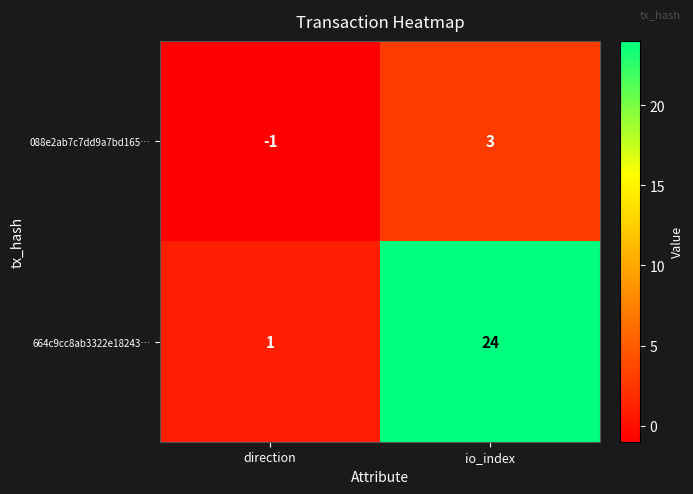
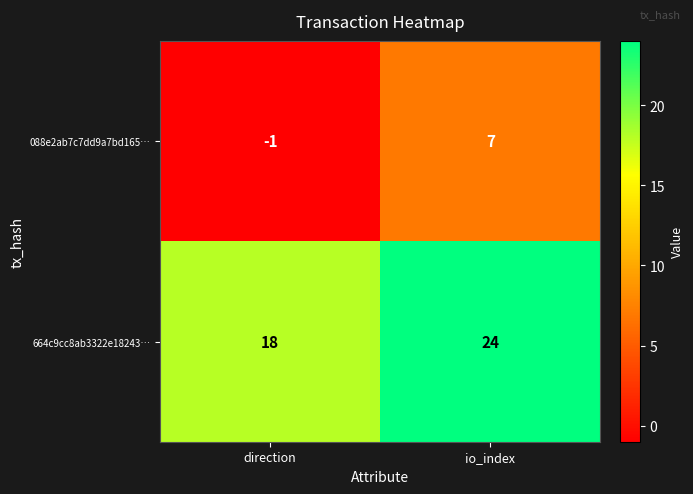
088e2ab7c7dd9a7bd165…, io_index: 3 -> 7
664c9cc8ab3322e18243…, direction: 1 -> 18
